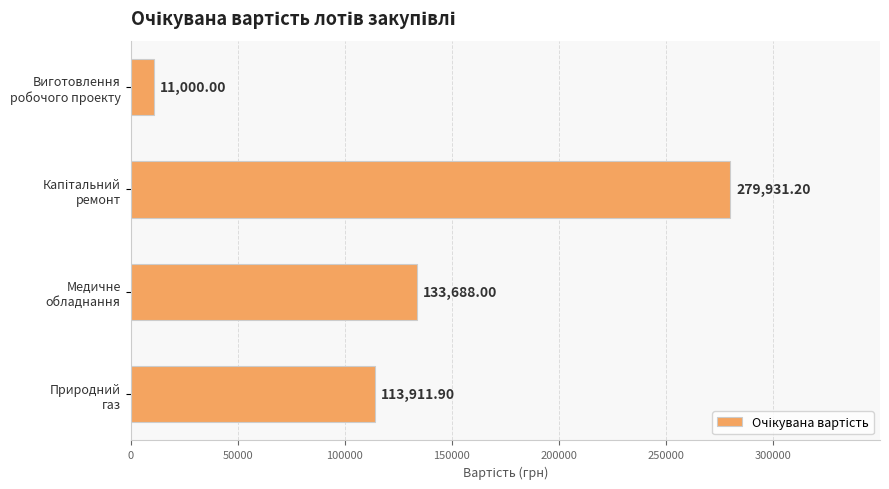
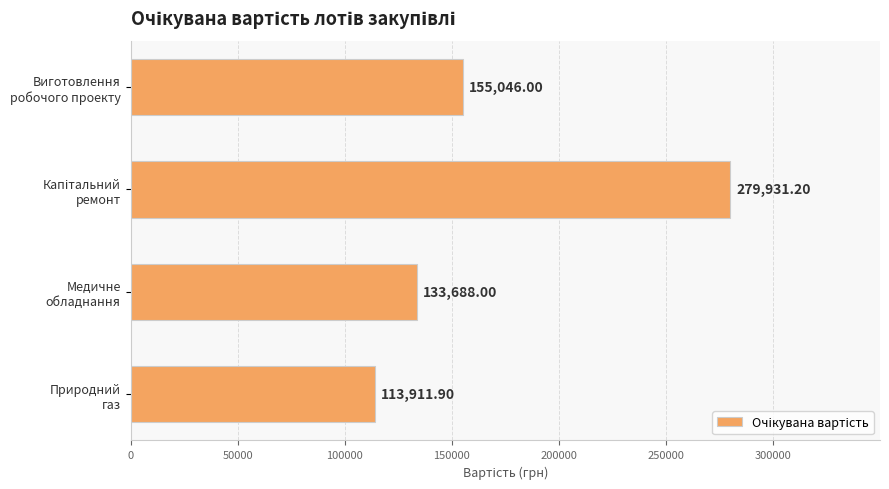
Виготовлення робочого проекту: 11,000.00 -> 155,046.00
